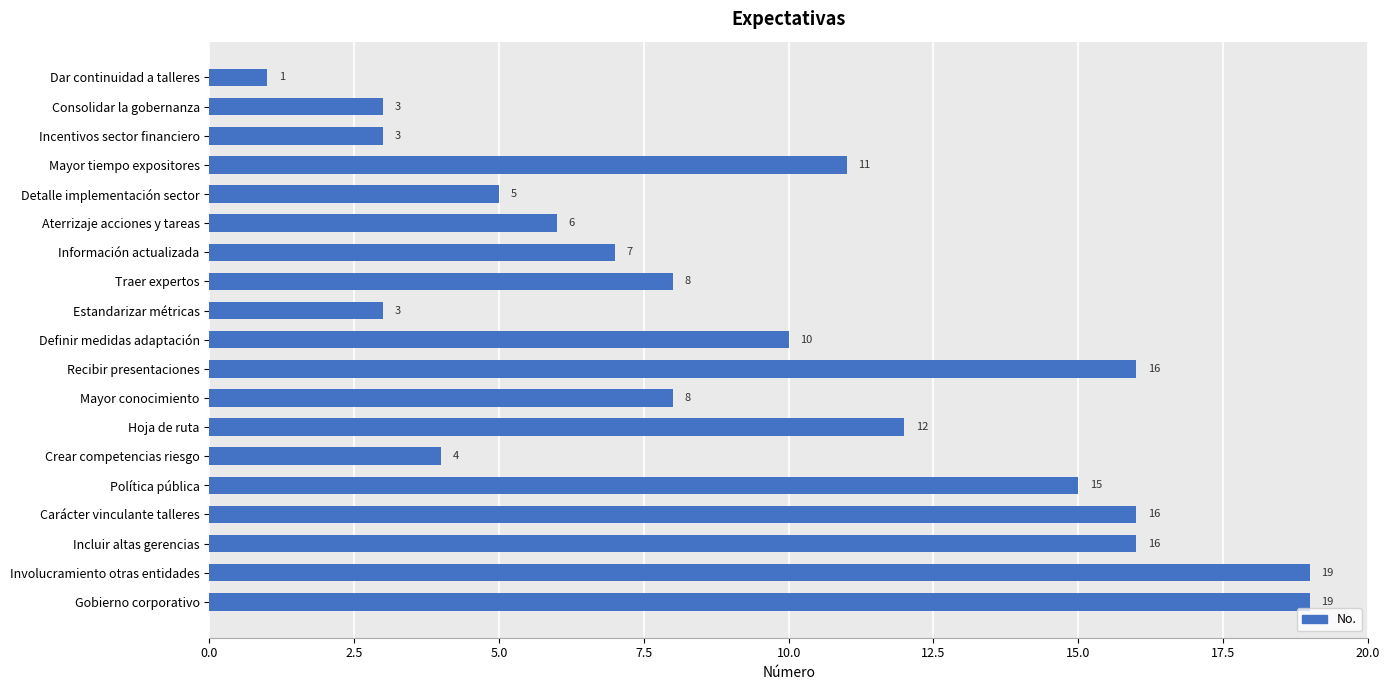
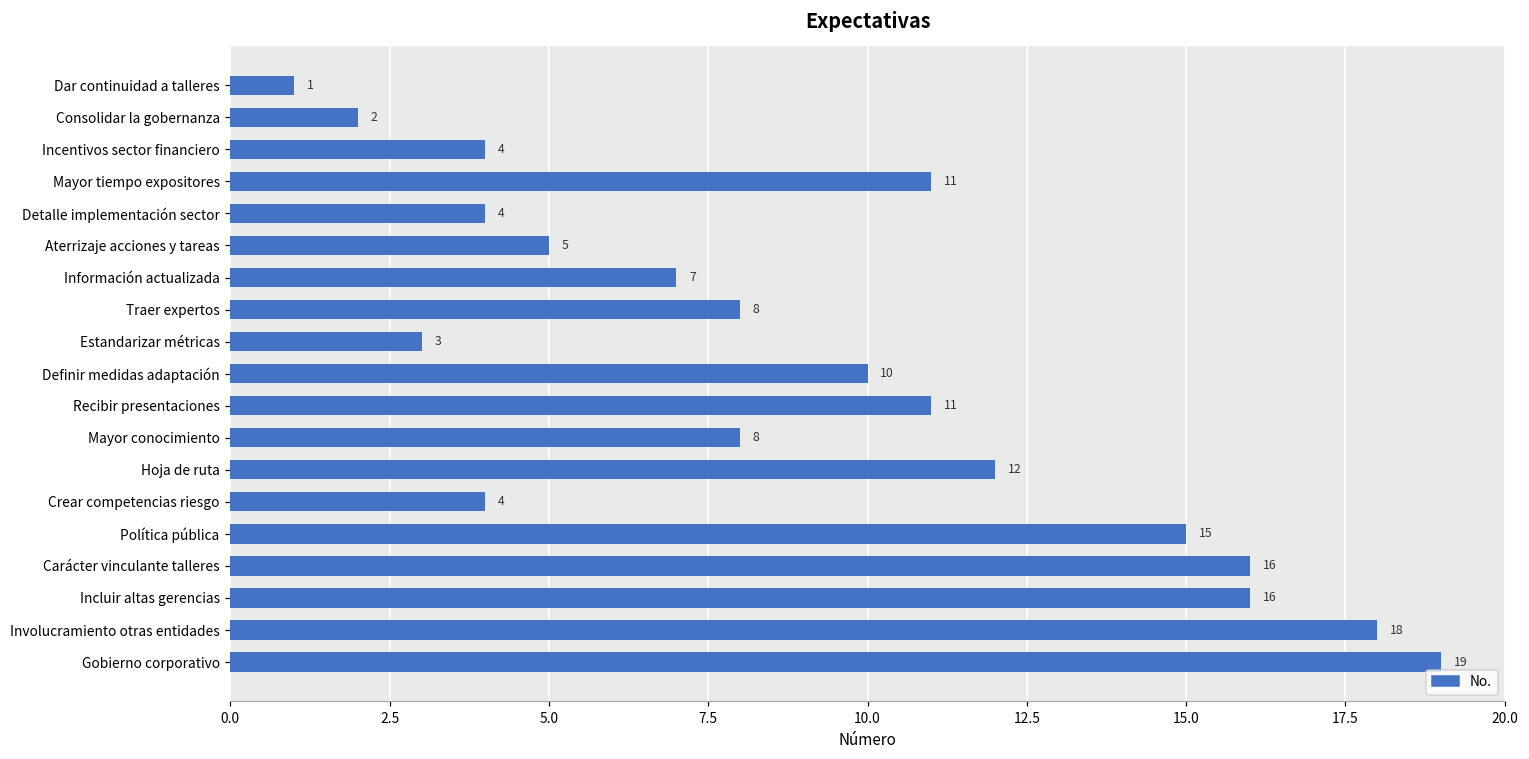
Consolidar la gobernanza: 3 -> 2
Incentivos sector financiero: 3 -> 4
Detalle implementación sector: 5 -> 4
Aterrizaje acciones y tareas: 6 -> 5
Recibir presentaciones: 16 -> 11
Involucramiento otras entidades: 19 -> 18
